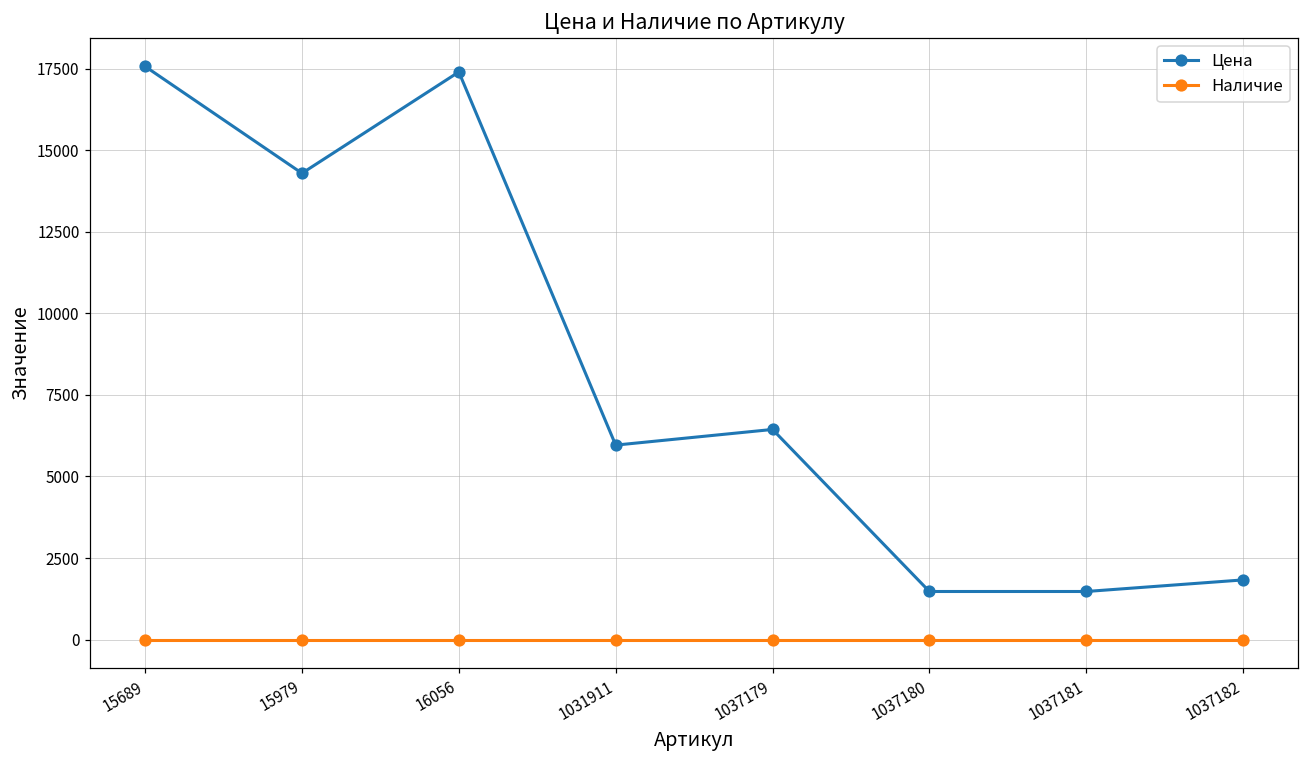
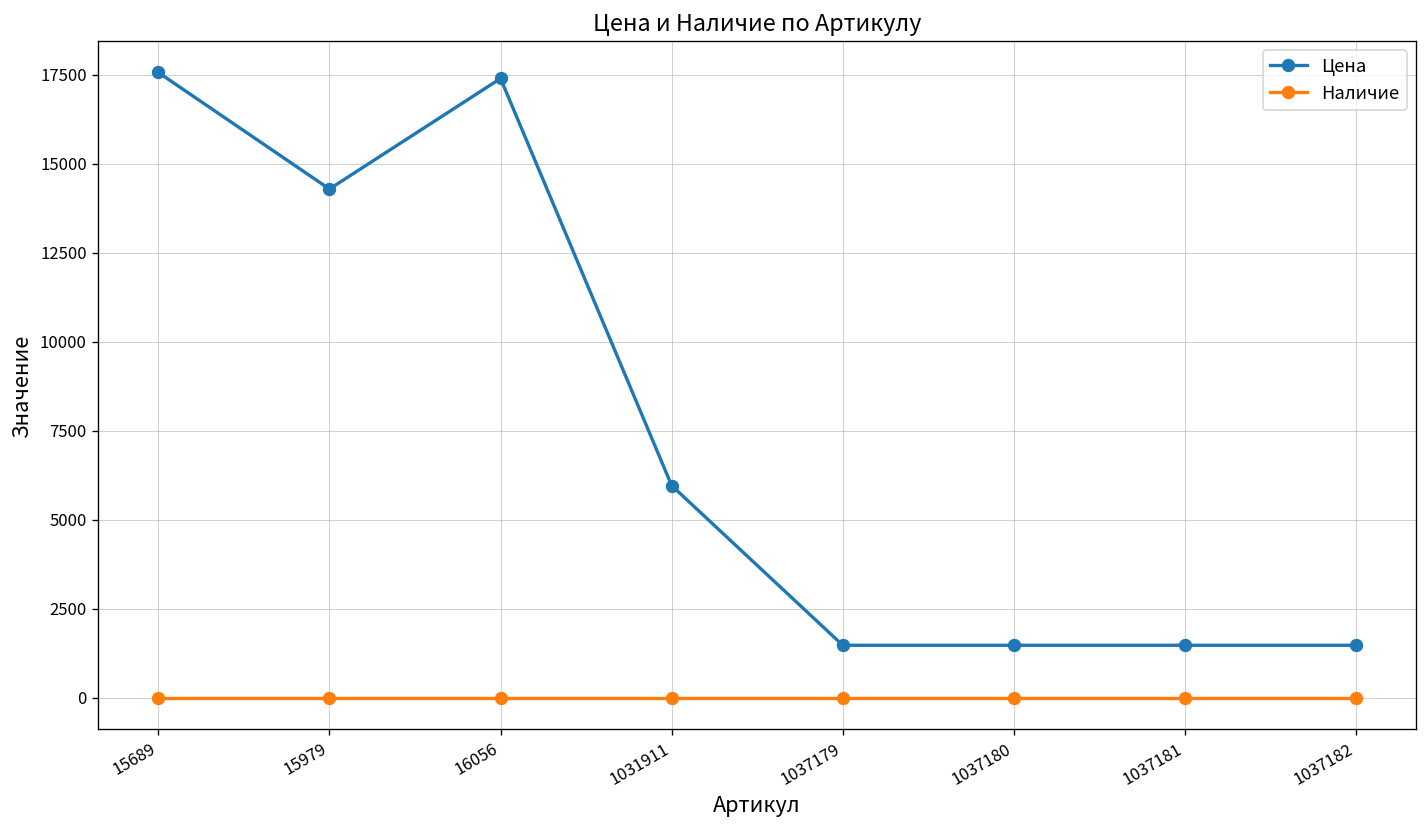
Цена, 1037179: 6400 -> 1500
Цена, 1037182: 1800 -> 1500
